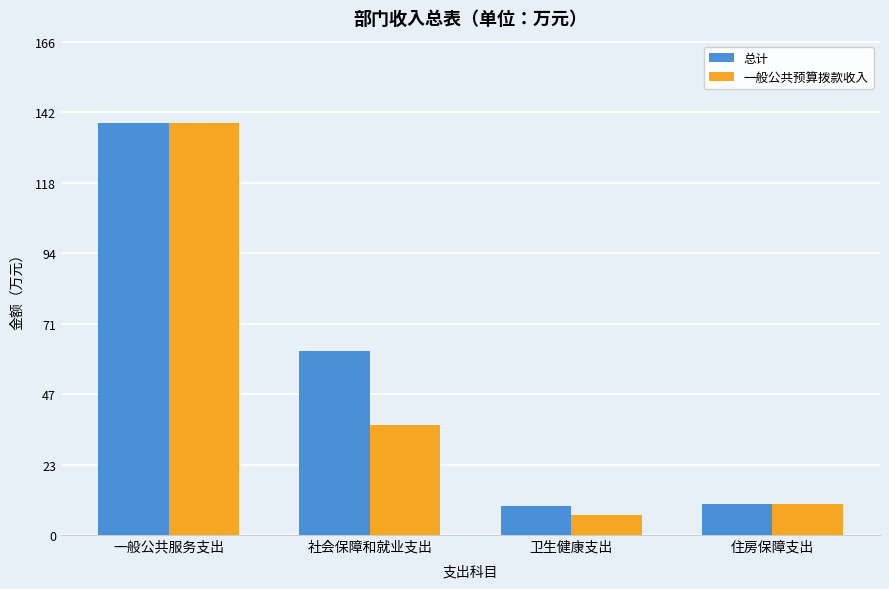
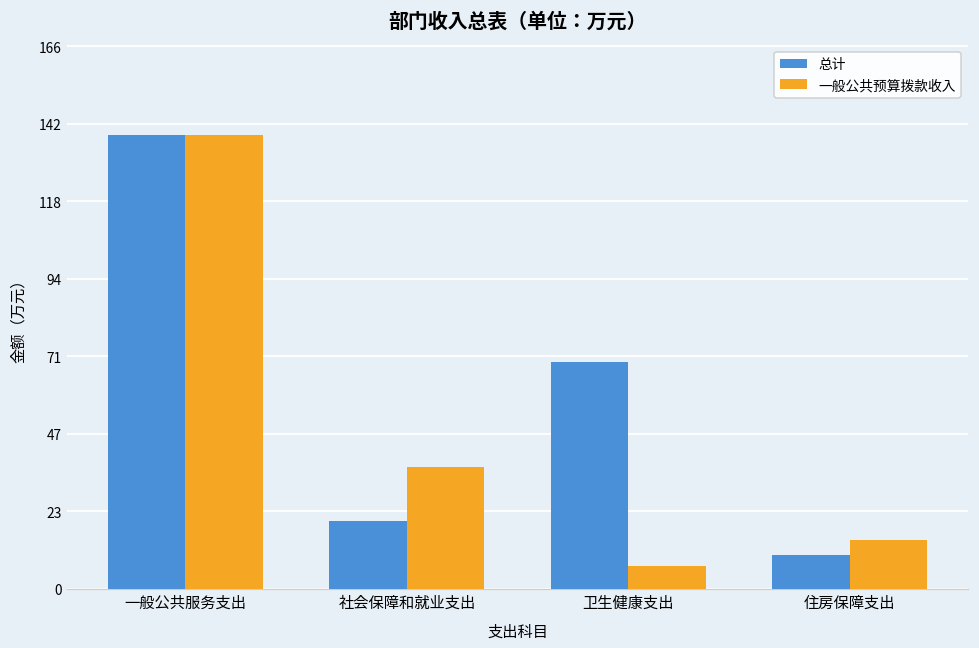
总计, 社会保障和就业支出: 62 -> 21
总计, 卫生健康支出: 10 -> 69
一般公共预算拨款收入, 住房保障支出: 10 -> 15
